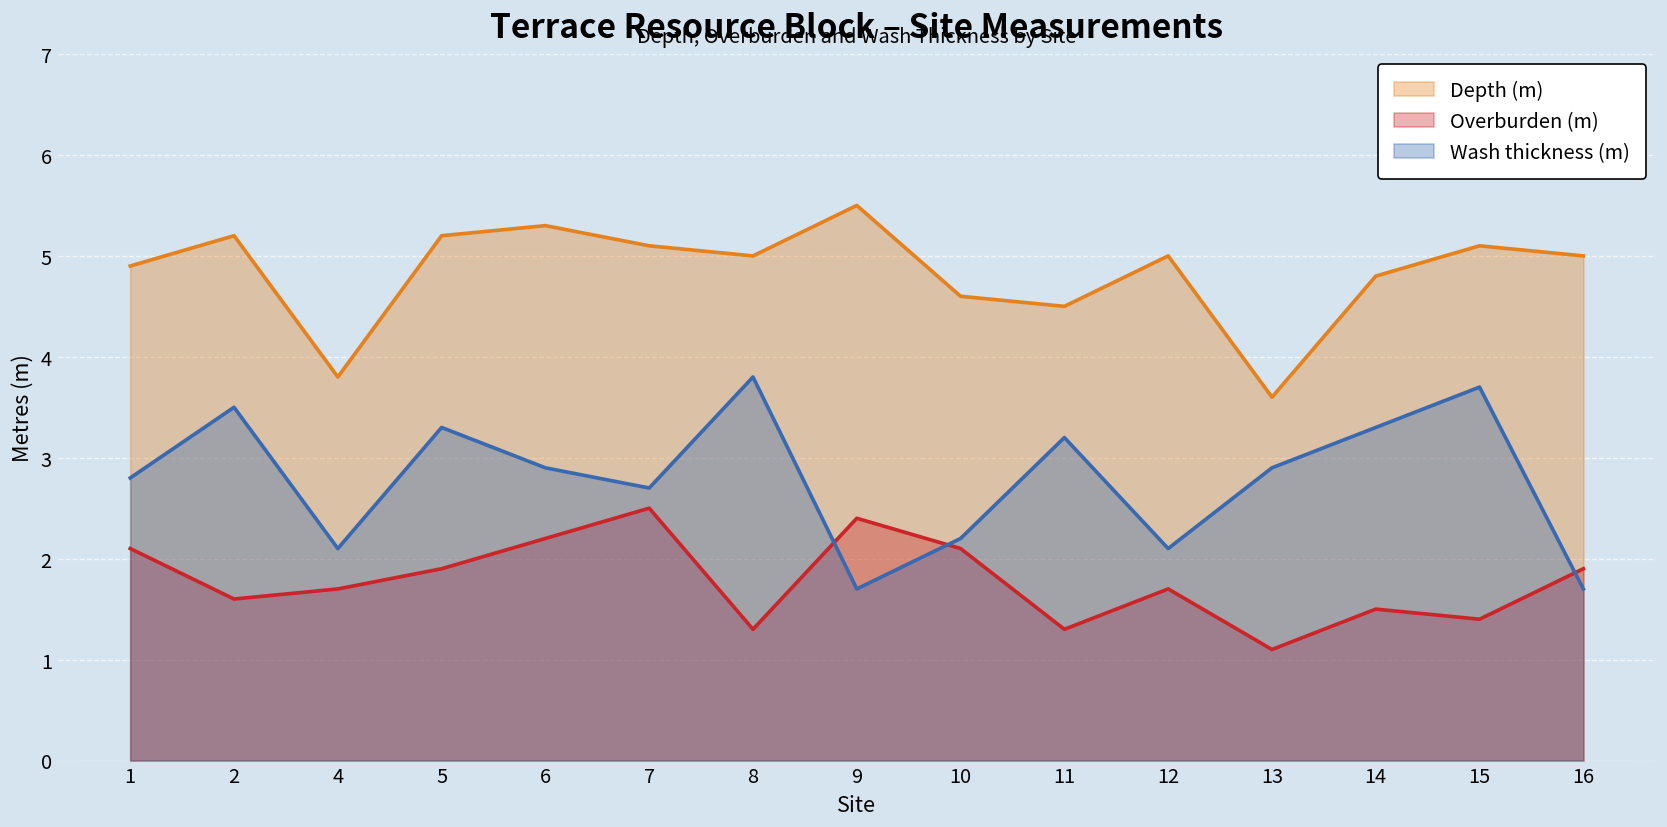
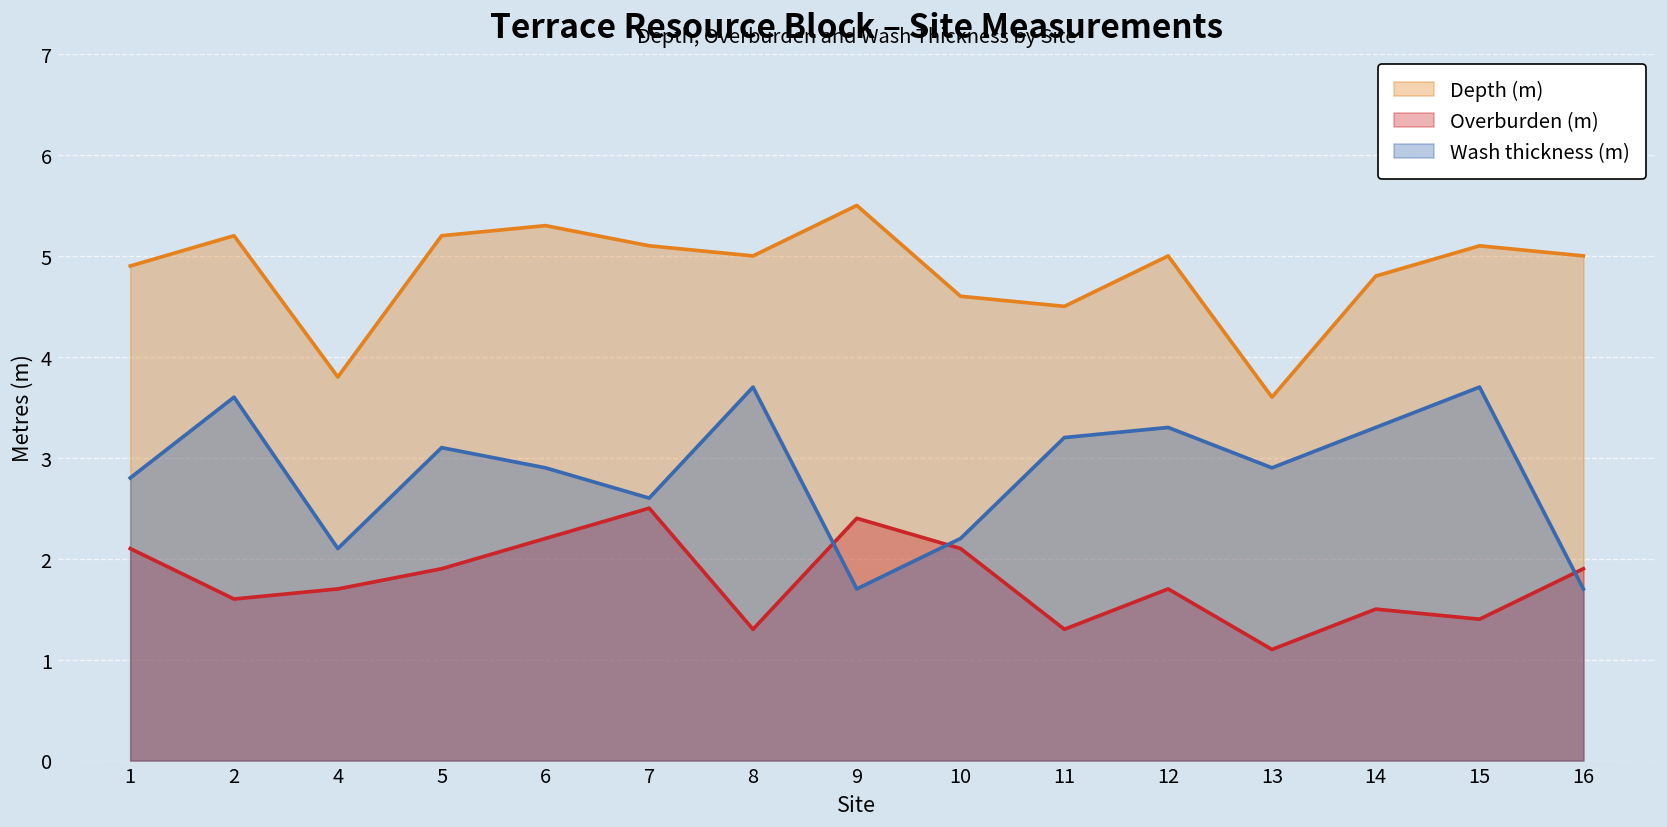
Wash thickness (m), 2: 3.5 -> 3.6
Wash thickness (m), 5: 3.3 -> 3.1
Wash thickness (m), 7: 2.7 -> 2.6
Wash thickness (m), 8: 3.8 -> 3.7
Wash thickness (m), 12: 2.1 -> 3.3
